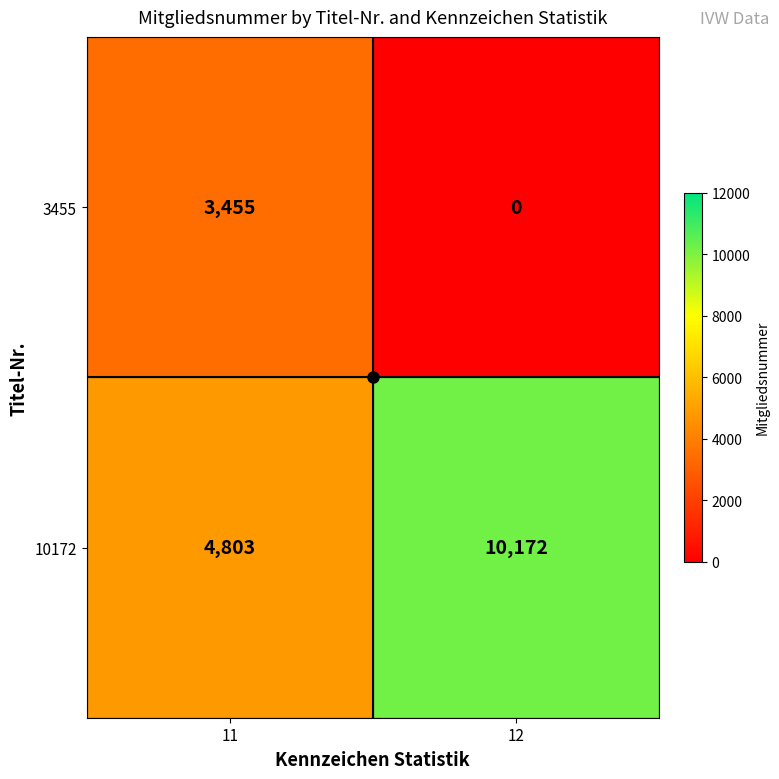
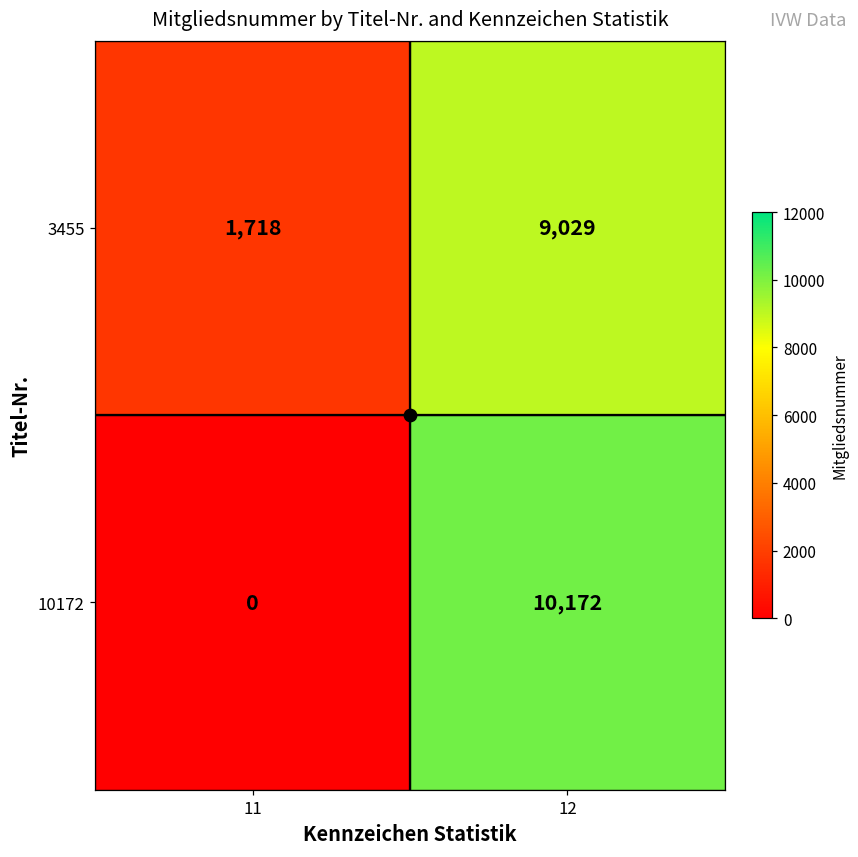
3455, 11: 3,455 -> 1,718
3455, 12: 0 -> 9,029
10172, 11: 4,803 -> 0
